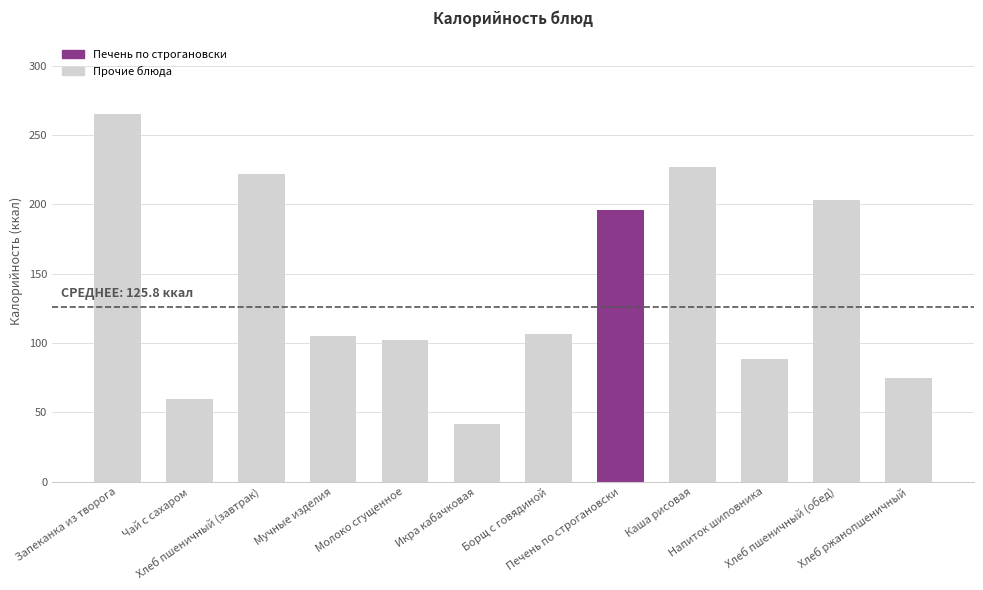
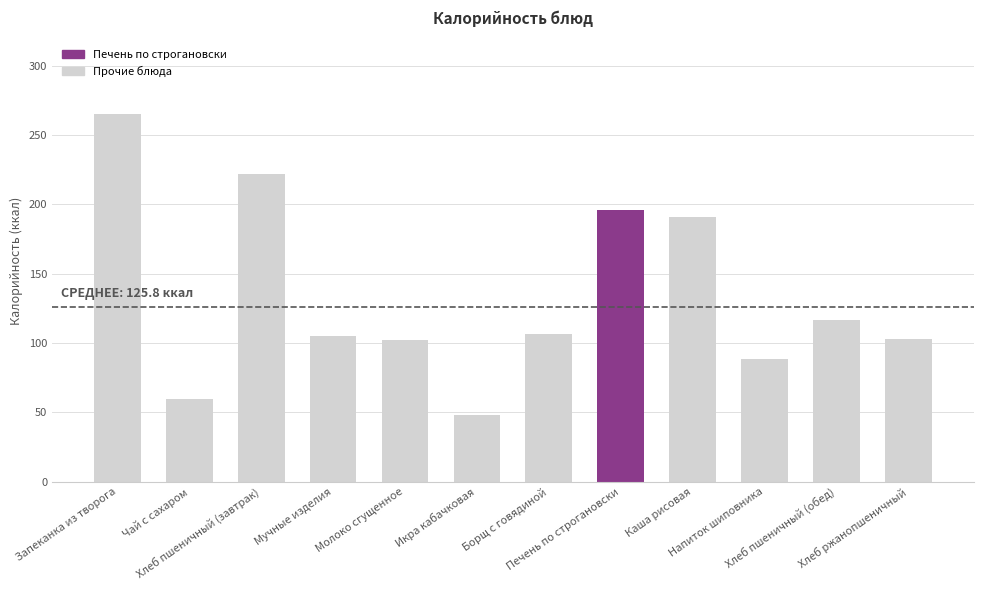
Икра кабачковая: 42 -> 48
Каша рисовая: 227 -> 191
Хлеб пшеничный (обед): 203 -> 117
Хлеб ржанопшеничный: 75 -> 103
